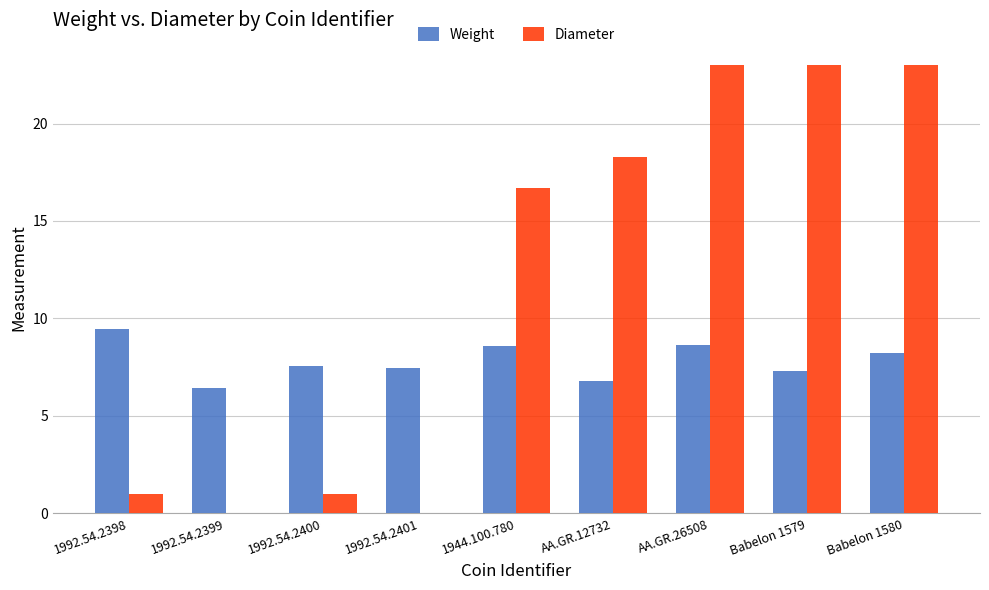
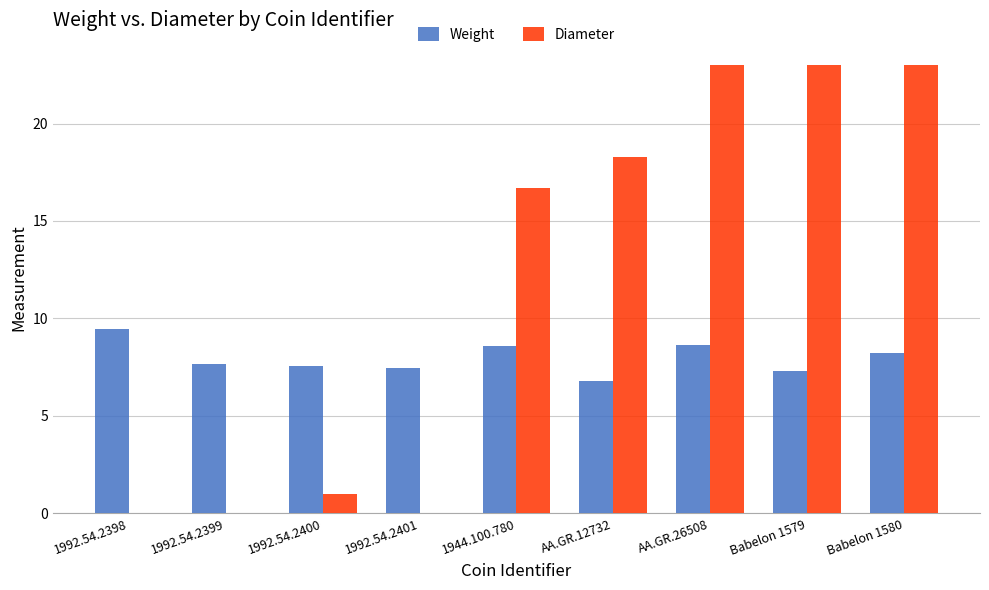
Diameter, 1992.54.2398: 1 -> 0
Weight, 1992.54.2399: 6.4 -> 7.7
